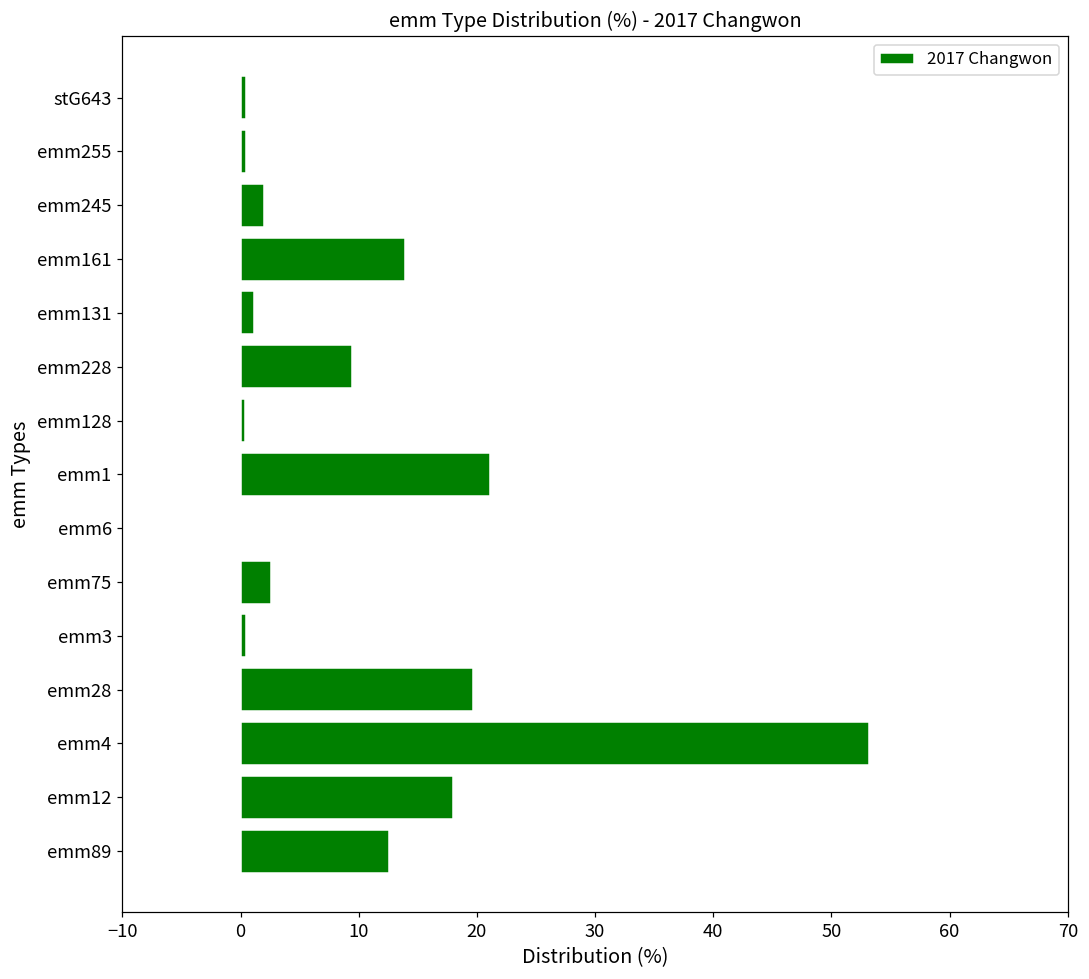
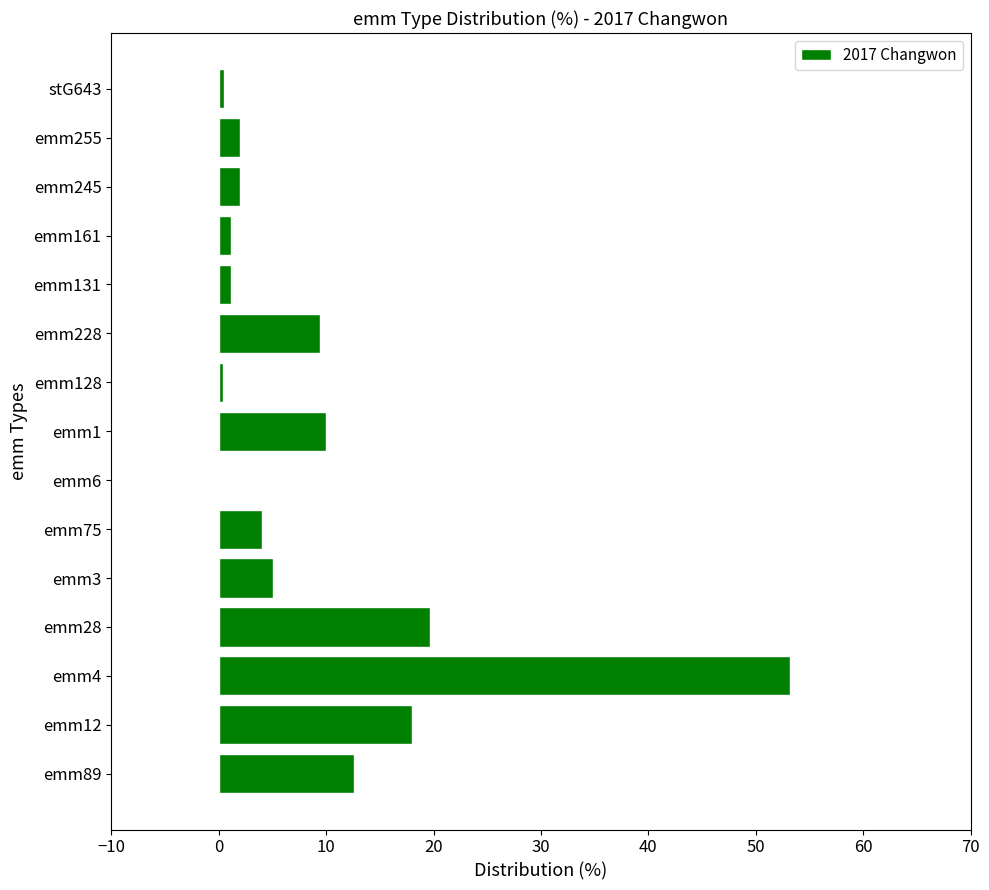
emm255: 0.5 -> 2.0
emm161: 13.9 -> 1.1
emm1: 21.1 -> 10.0
emm75: 2.6 -> 4.0
emm3: 0.5 -> 5.1
